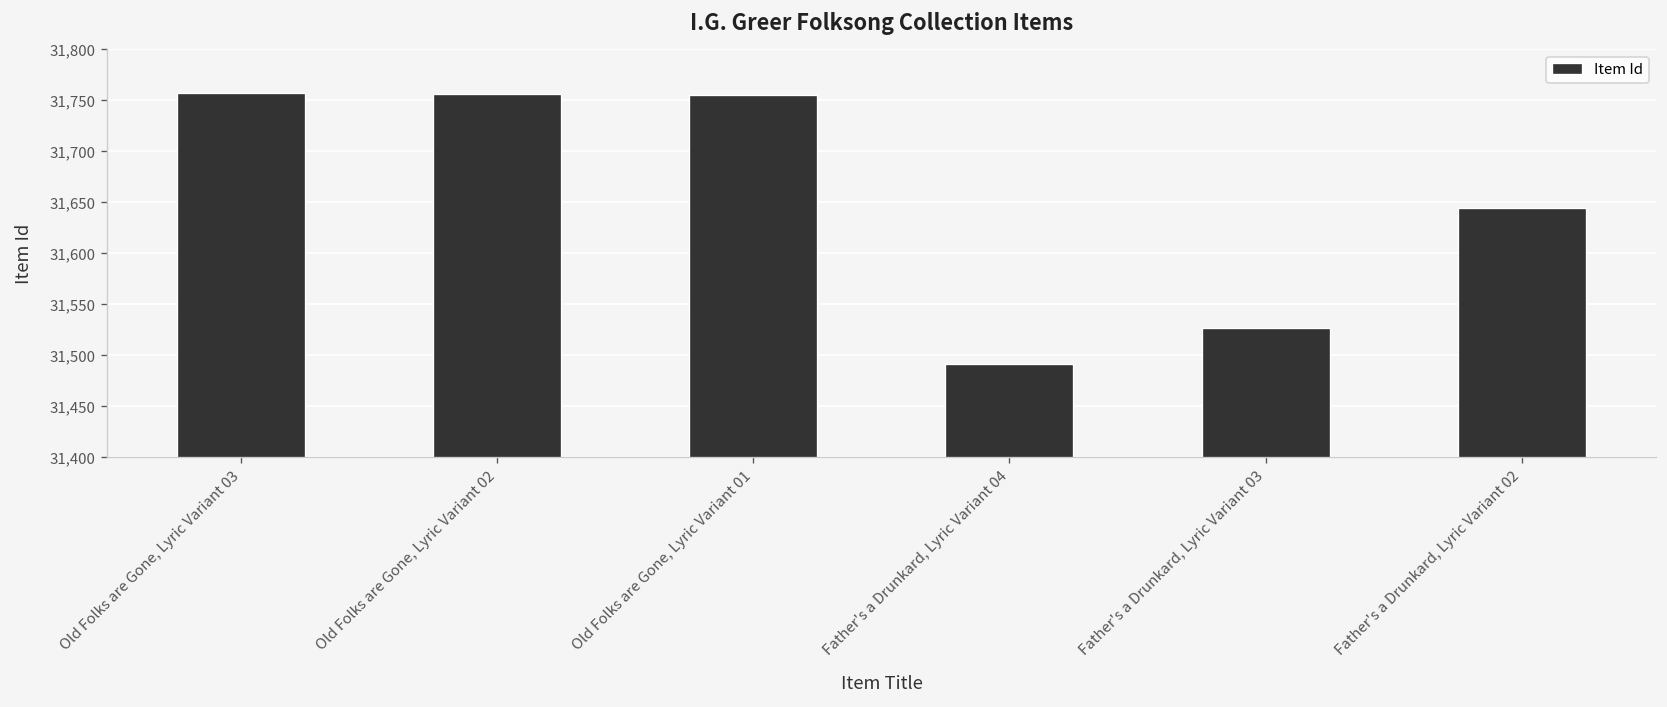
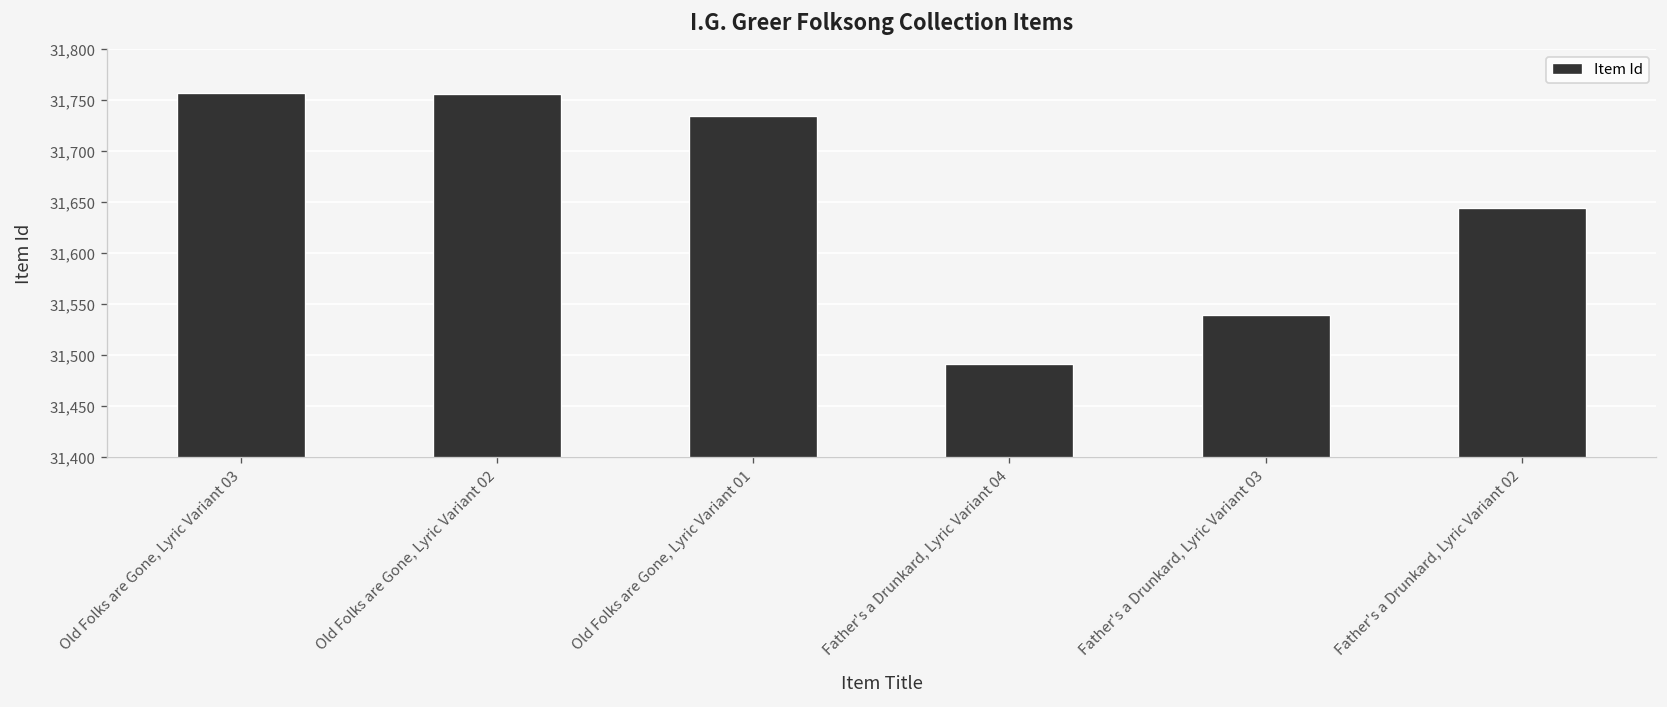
Old Folks are Gone, Lyric Variant 01: 31,760 -> 31,730
Father's a Drunkard, Lyric Variant 03: 31,530 -> 31,540
